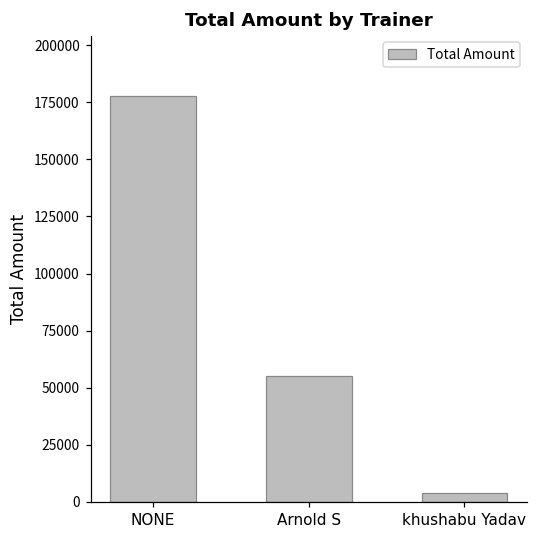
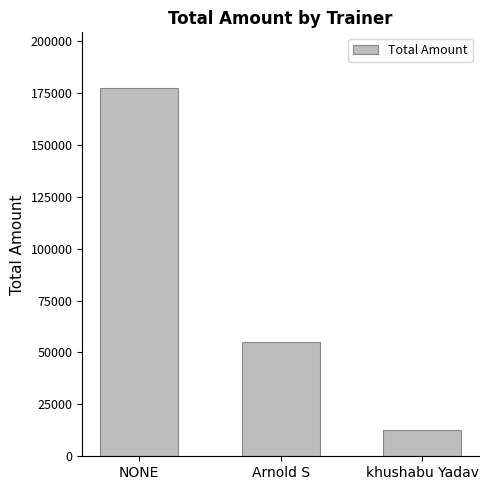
khushabu Yadav: 4000 -> 13000
